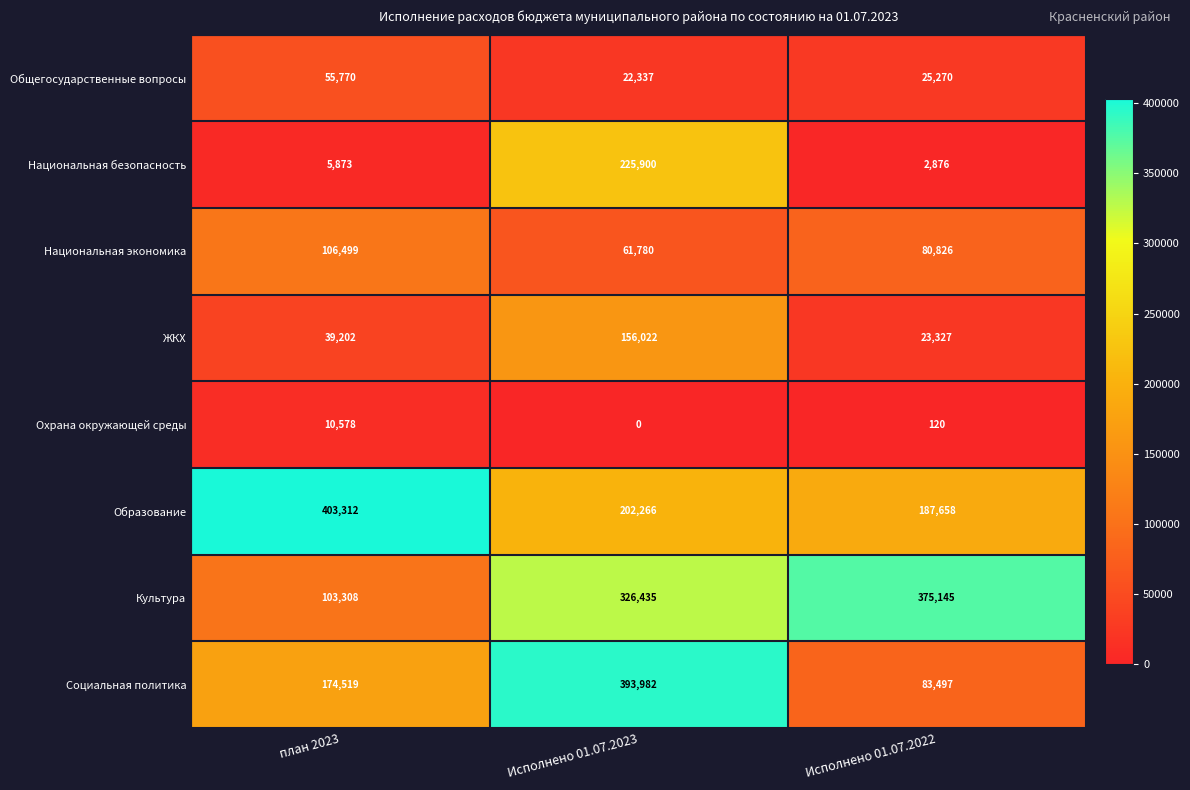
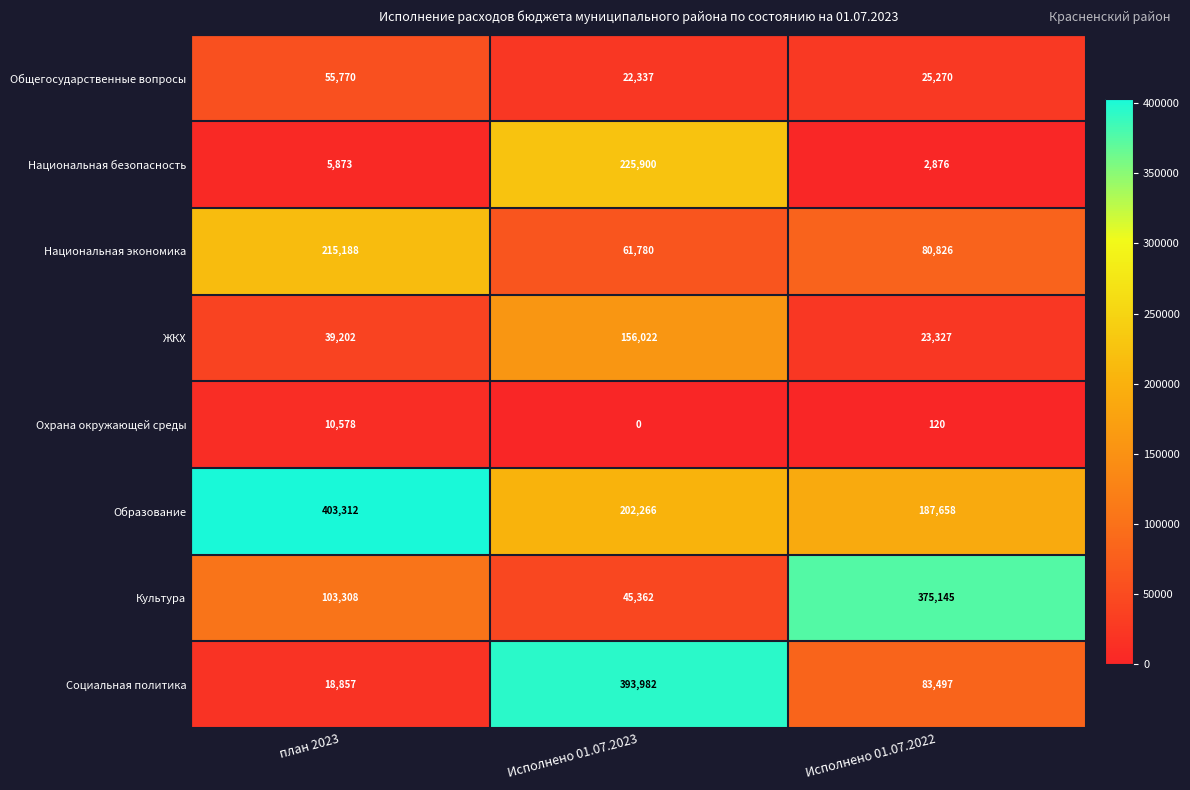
Национальная экономика, план 2023: 106,499 -> 215,188
Культура, Исполнено 01.07.2023: 326,435 -> 45,362
Социальная политика, план 2023: 174,519 -> 18,857
